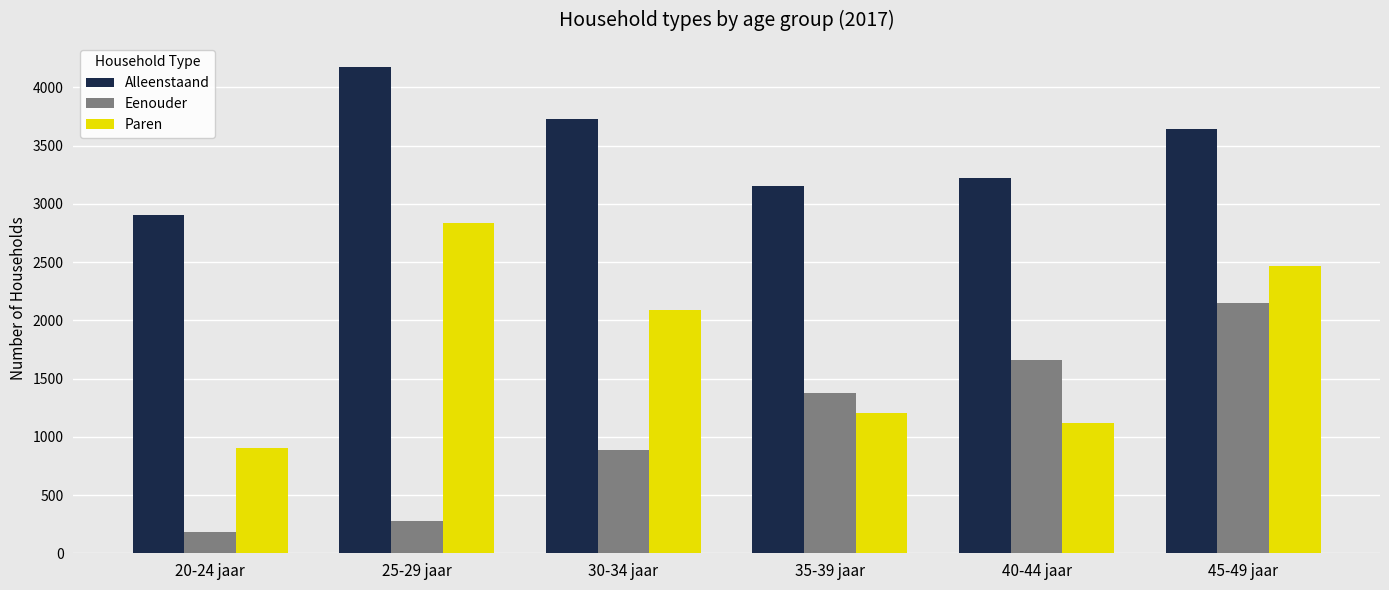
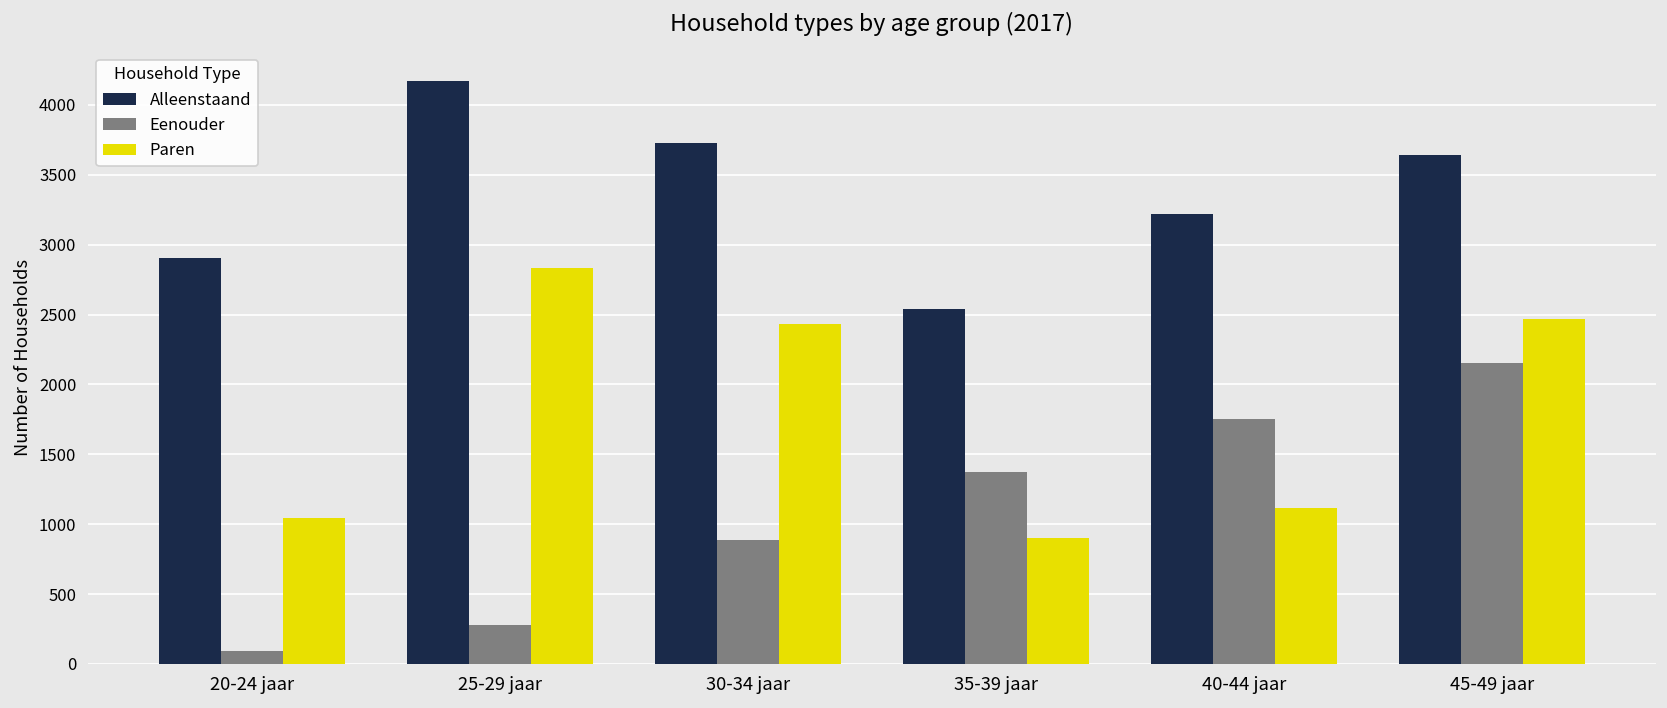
Eenouder, 20-24 jaar: 180 -> 90
Paren, 20-24 jaar: 900 -> 1040
Paren, 30-34 jaar: 2090 -> 2430
Alleenstaand, 35-39 jaar: 3160 -> 2540
Paren, 35-39 jaar: 1210 -> 900
Eenouder, 40-44 jaar: 1660 -> 1750
